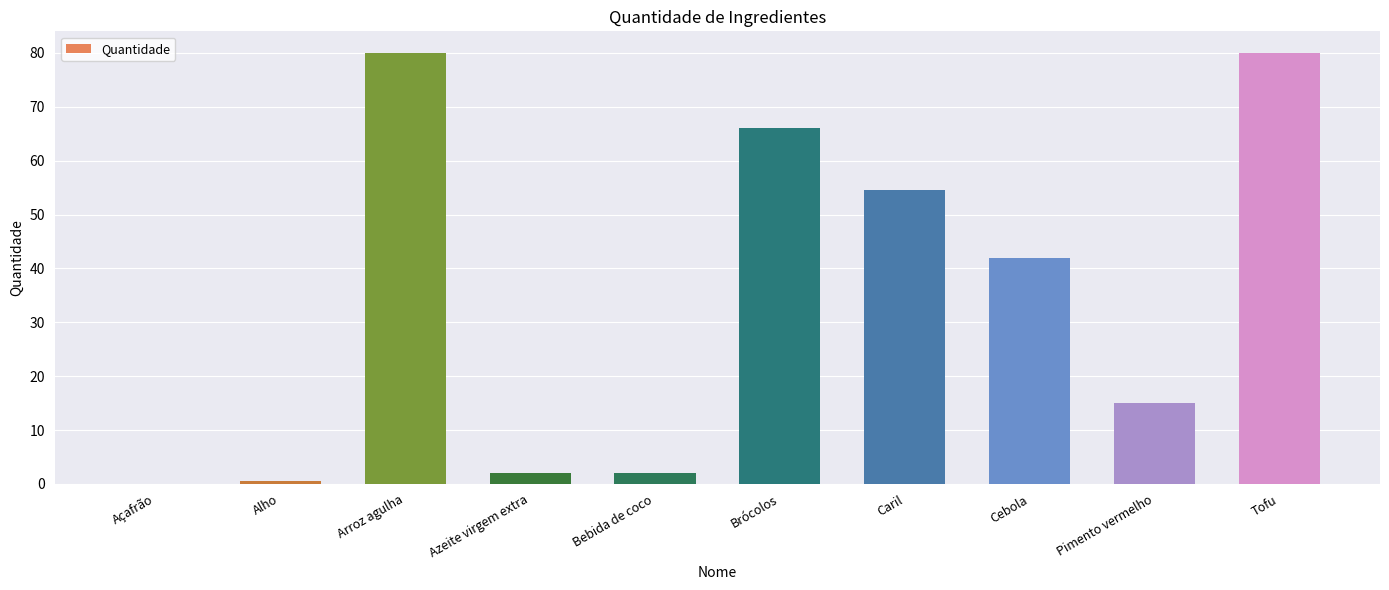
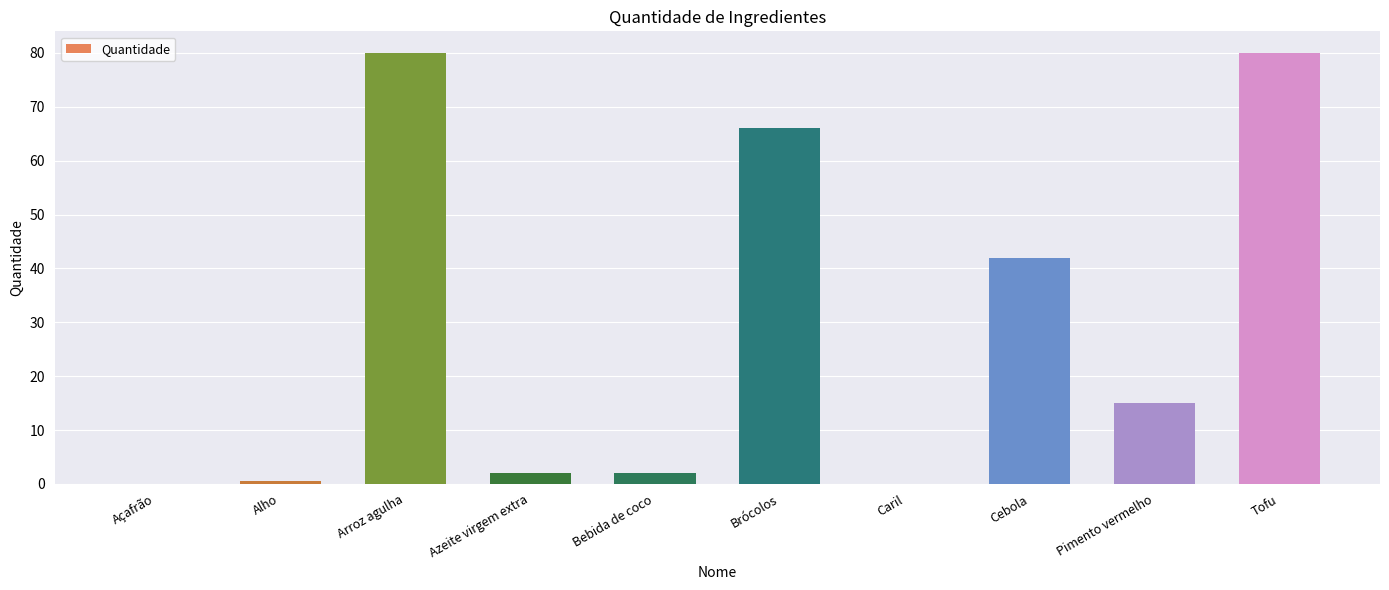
Caril: 55 -> 0
